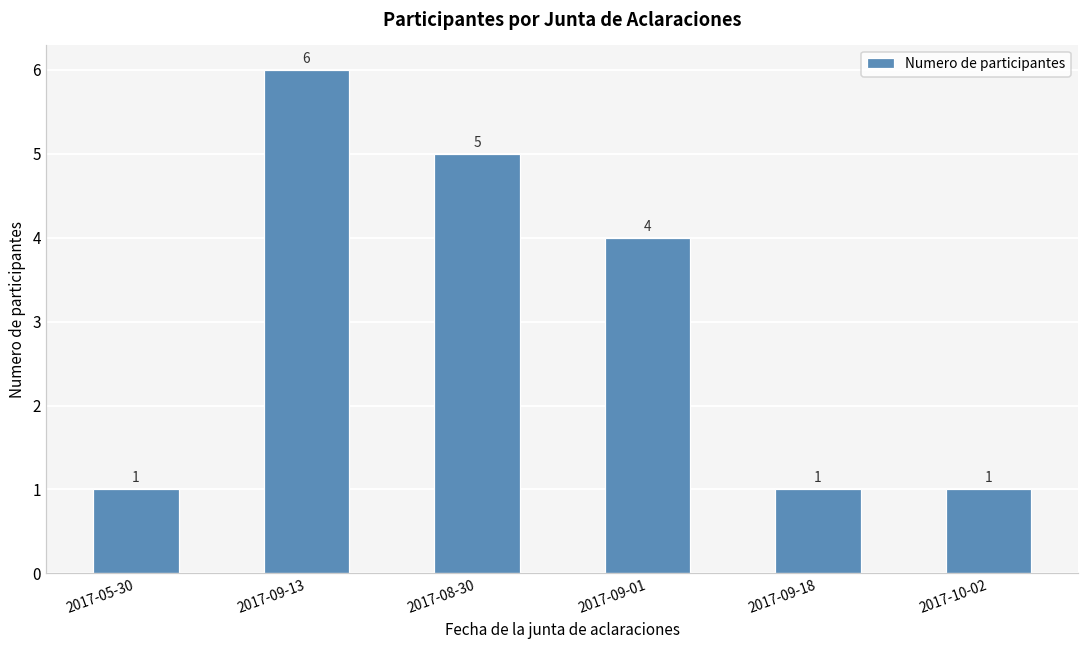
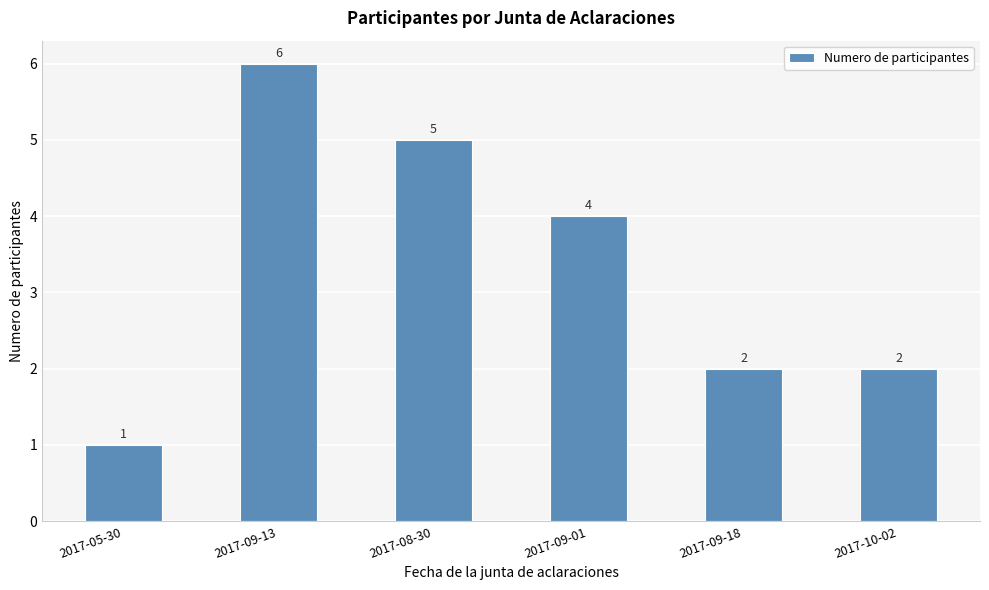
2017-09-18: 1 -> 2
2017-10-02: 1 -> 2
